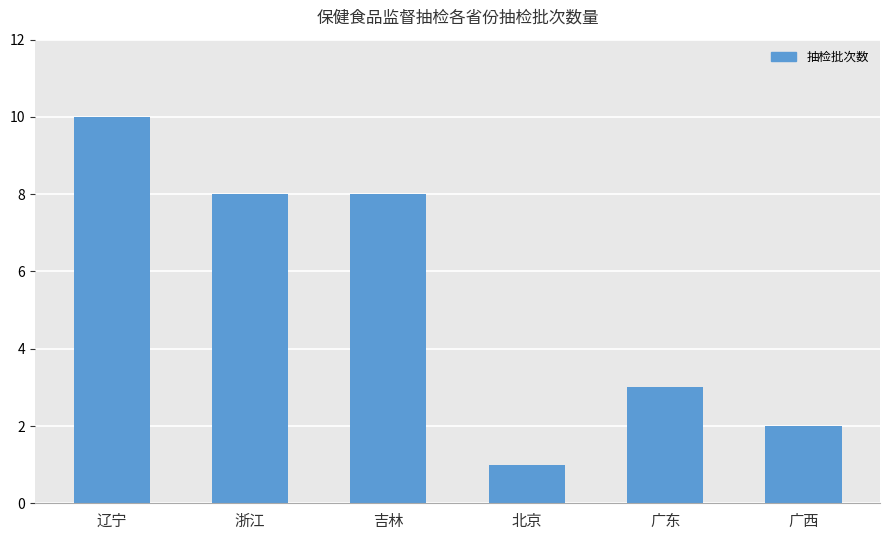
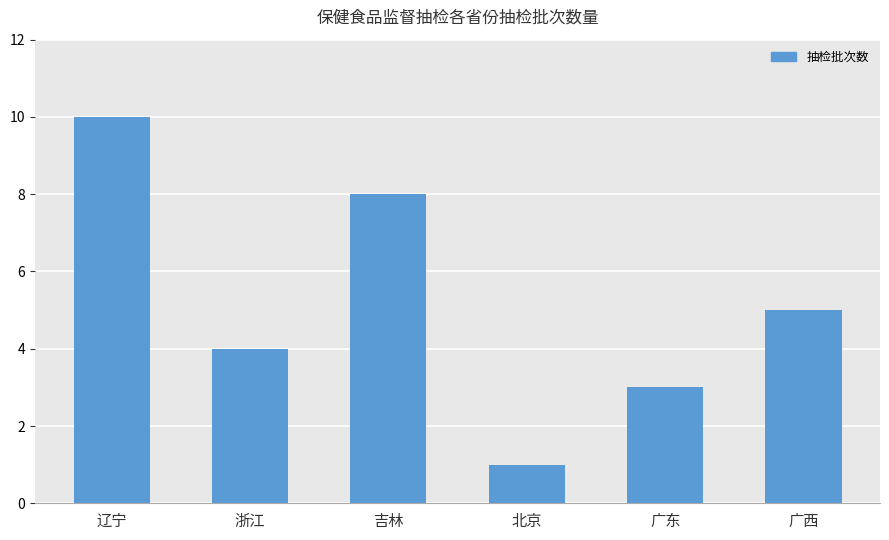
浙江: 8 -> 4
广西: 2 -> 5
